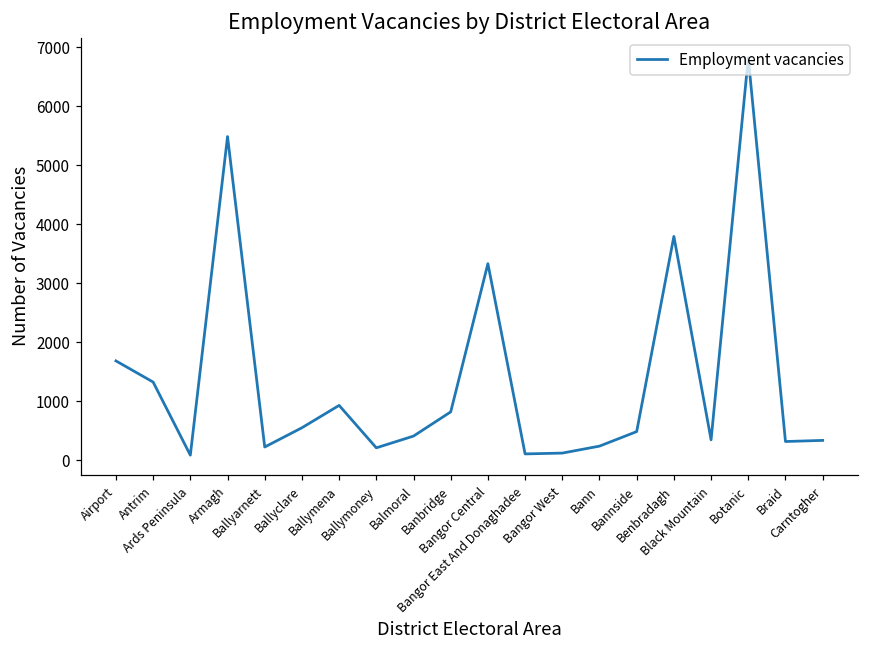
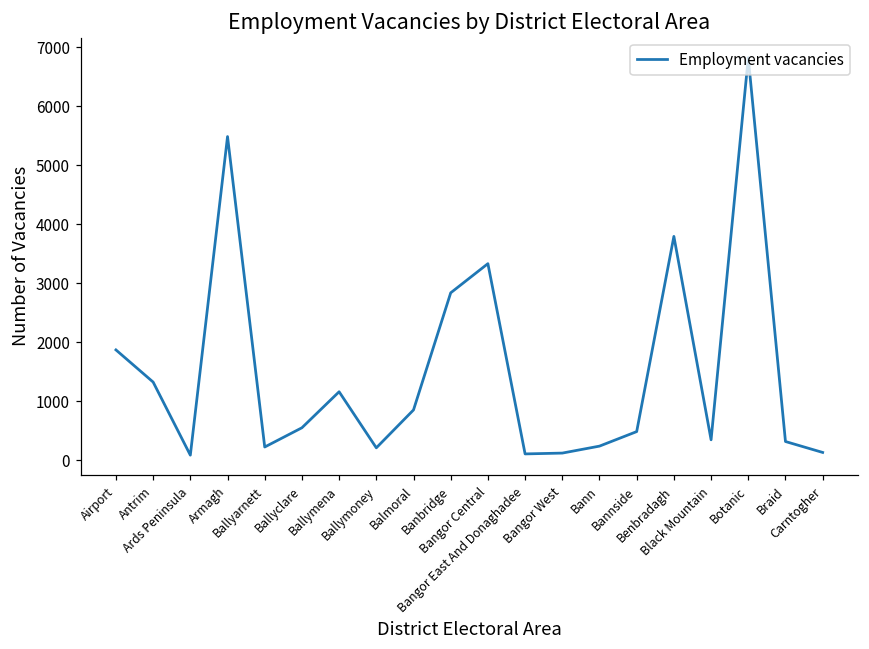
Airport: 1700 -> 1900
Ballymena: 900 -> 1200
Balmoral: 400 -> 900
Banbridge: 800 -> 2800
Carntogher: 300 -> 100
